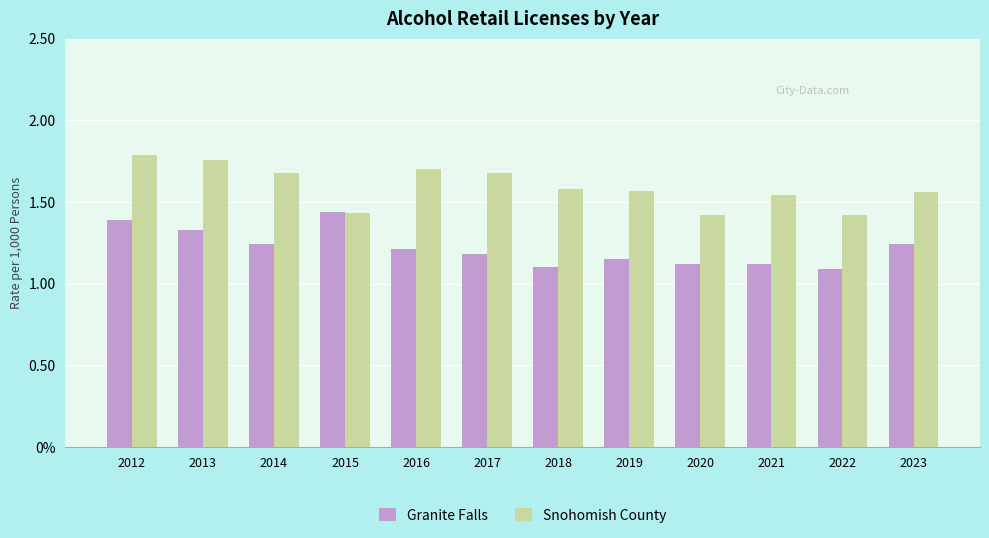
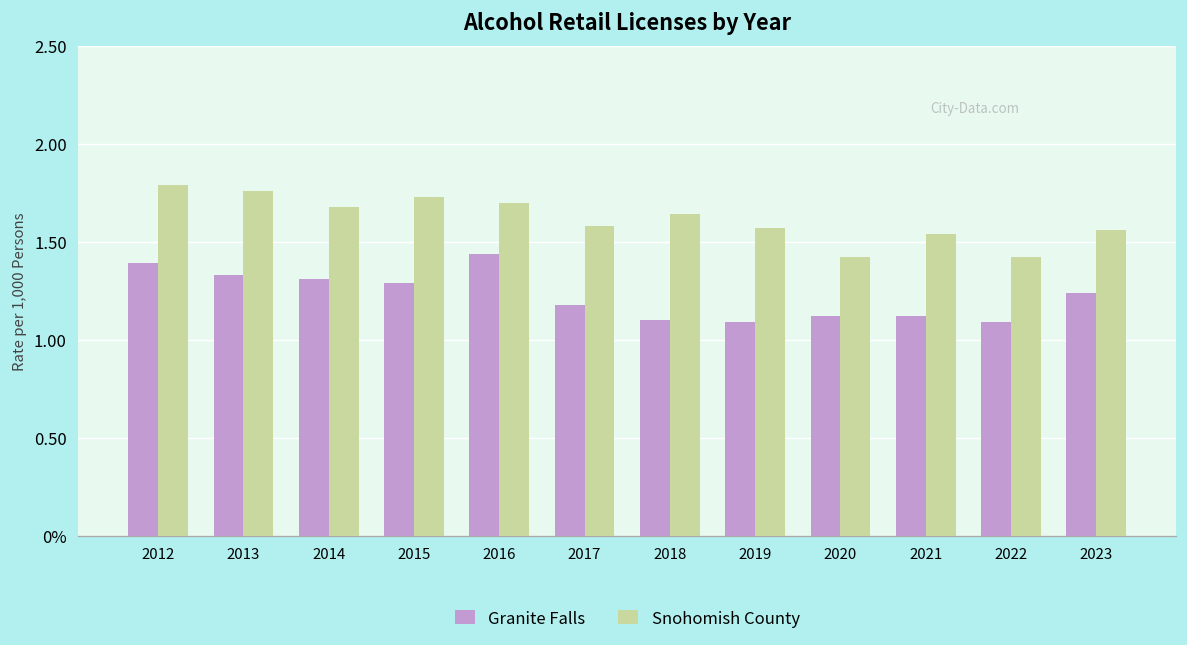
Granite Falls, 2014: 1.24 -> 1.31
Granite Falls, 2015: 1.44 -> 1.29
Snohomish County, 2015: 1.43 -> 1.73
Granite Falls, 2016: 1.21 -> 1.44
Snohomish County, 2017: 1.68 -> 1.58
Snohomish County, 2018: 1.58 -> 1.64
Granite Falls, 2019: 1.15 -> 1.09
